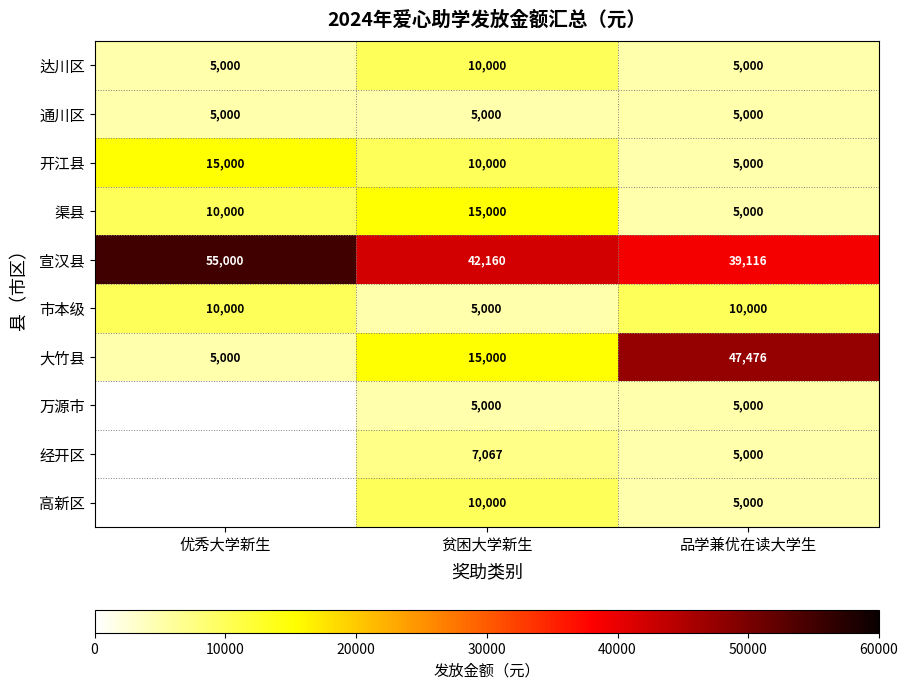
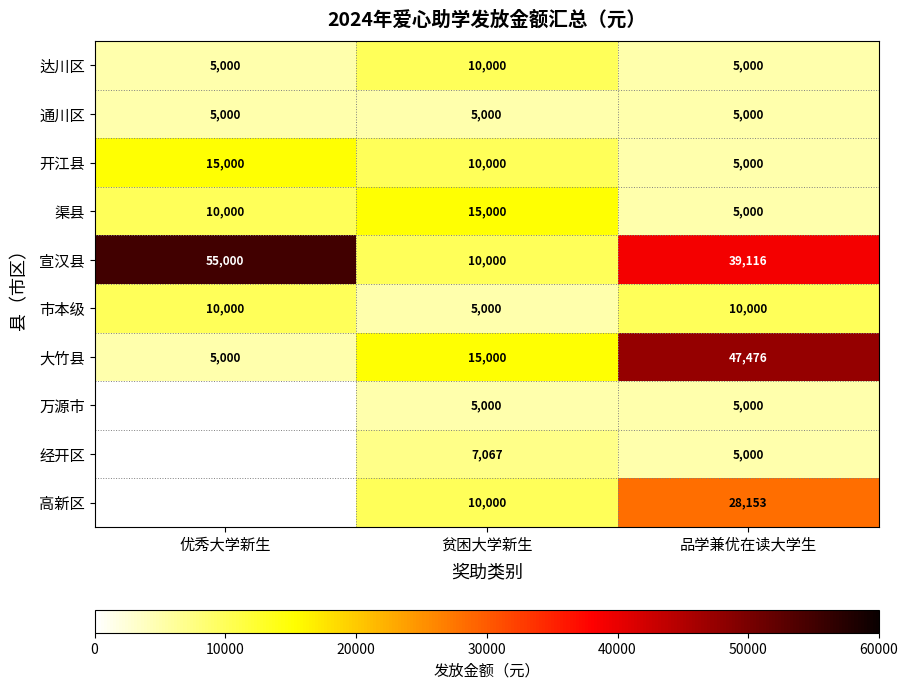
宣汉县, 贫困大学新生: 42,160 -> 10,000
高新区, 品学兼优在读大学生: 5,000 -> 28,153
